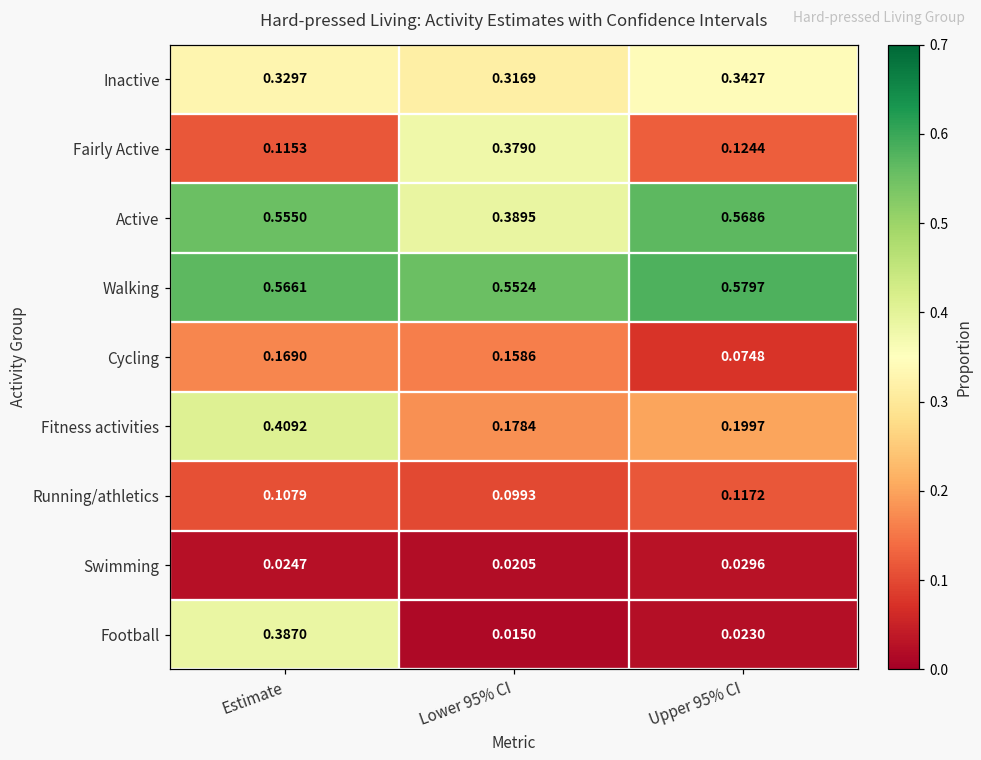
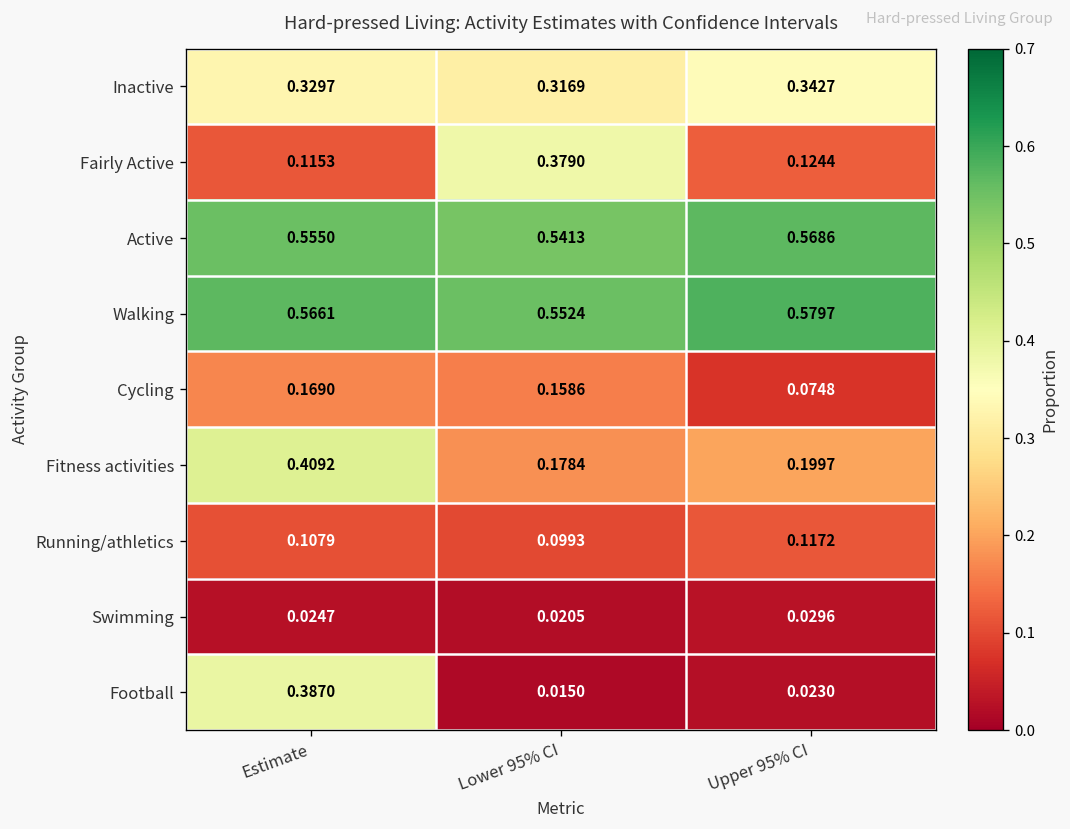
Active, Lower 95% CI: 0.3895 -> 0.5413
